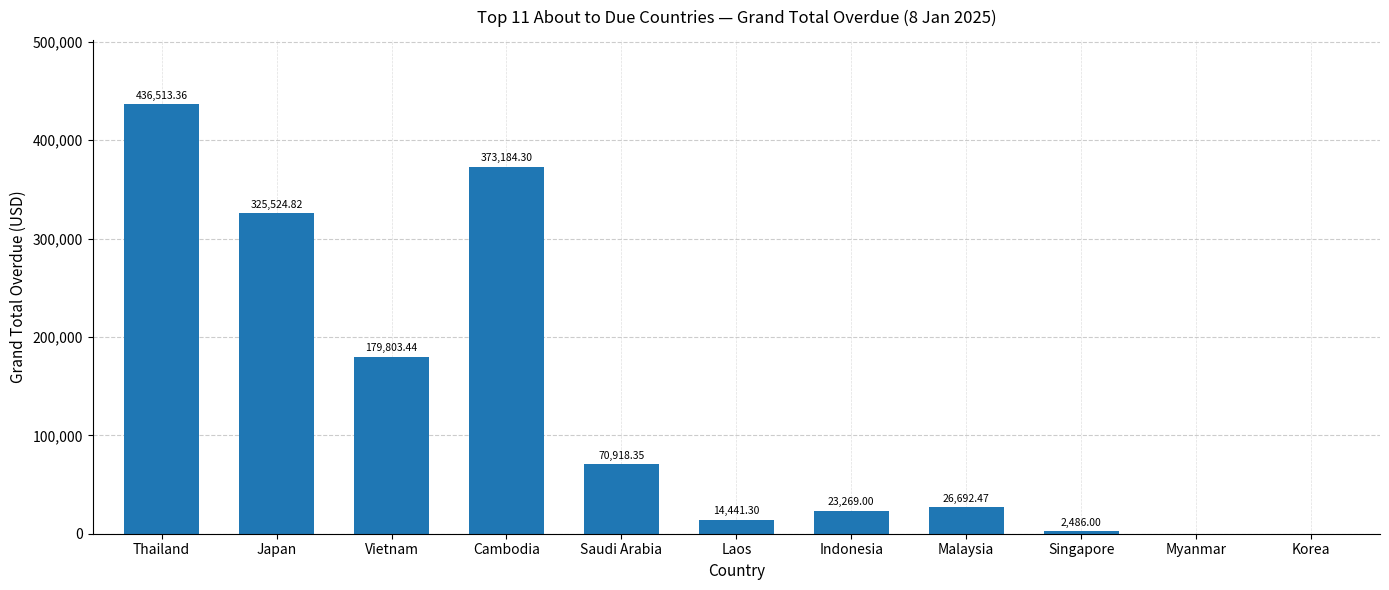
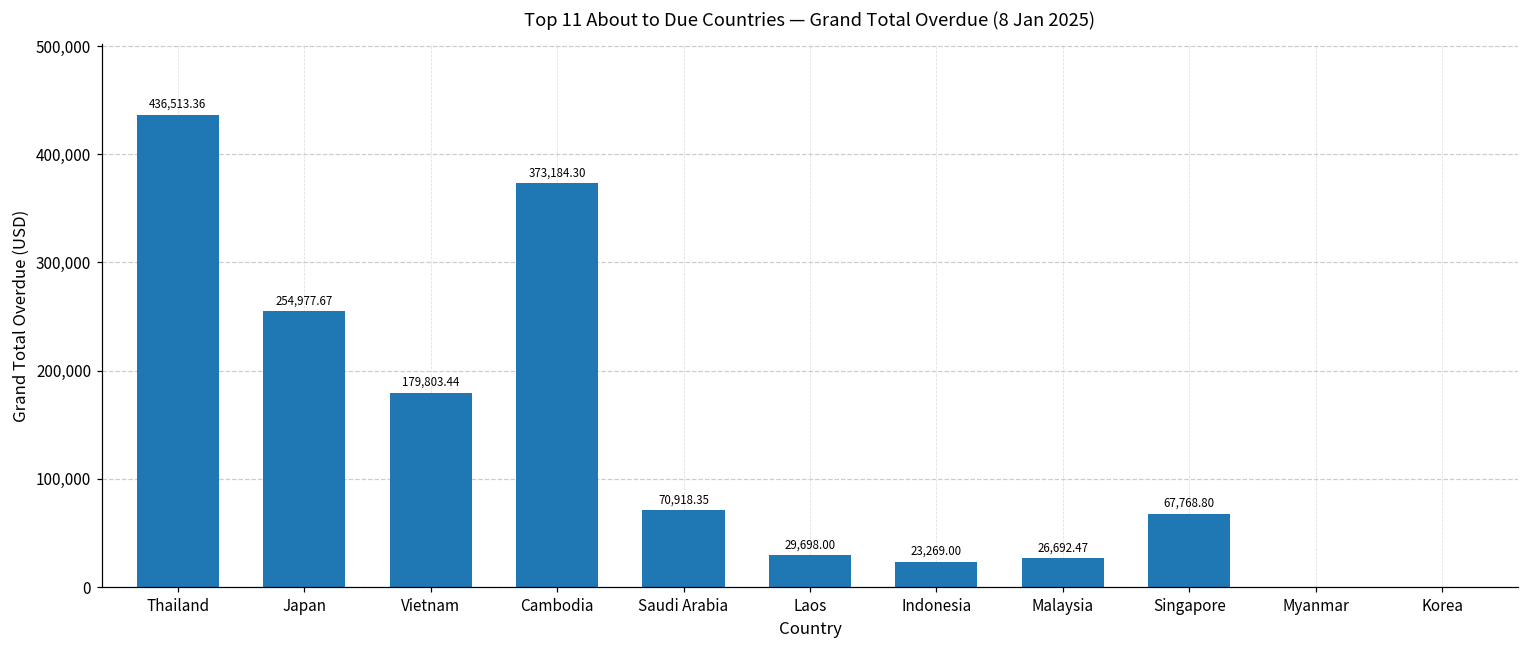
Japan: 325,524.82 -> 254,977.67
Laos: 14,441.30 -> 29,698.00
Singapore: 2,486.00 -> 67,768.80
